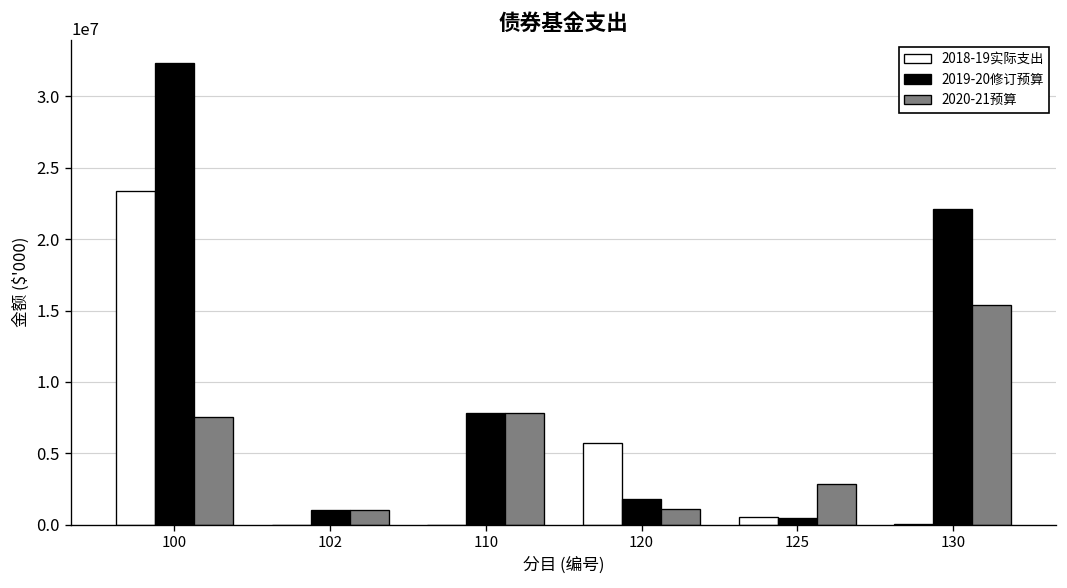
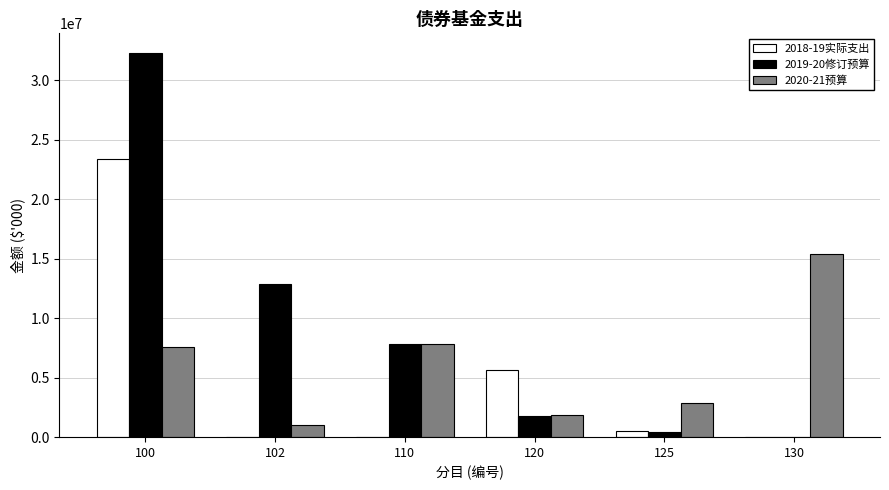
2019-20修订预算, 102: 1000000 -> 12900000
2020-21预算, 120: 1100000 -> 1900000
2019-20修订预算, 130: 22100000 -> 0
